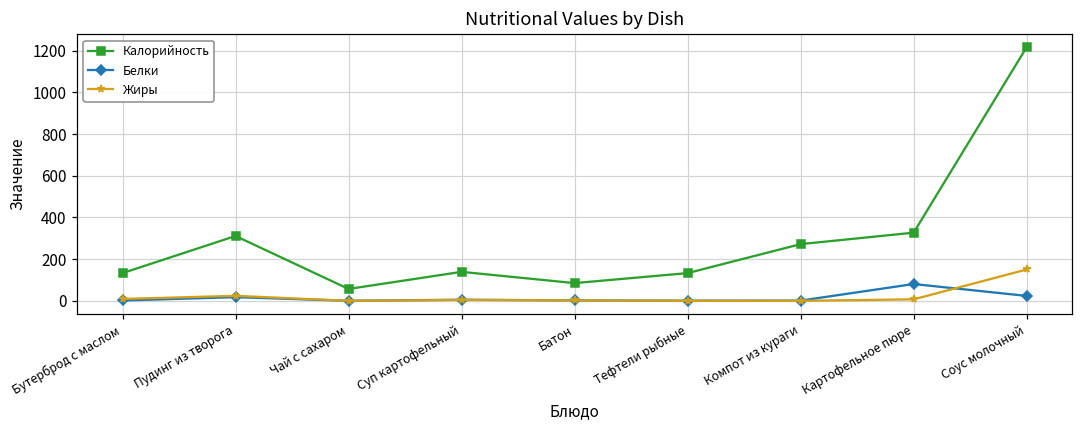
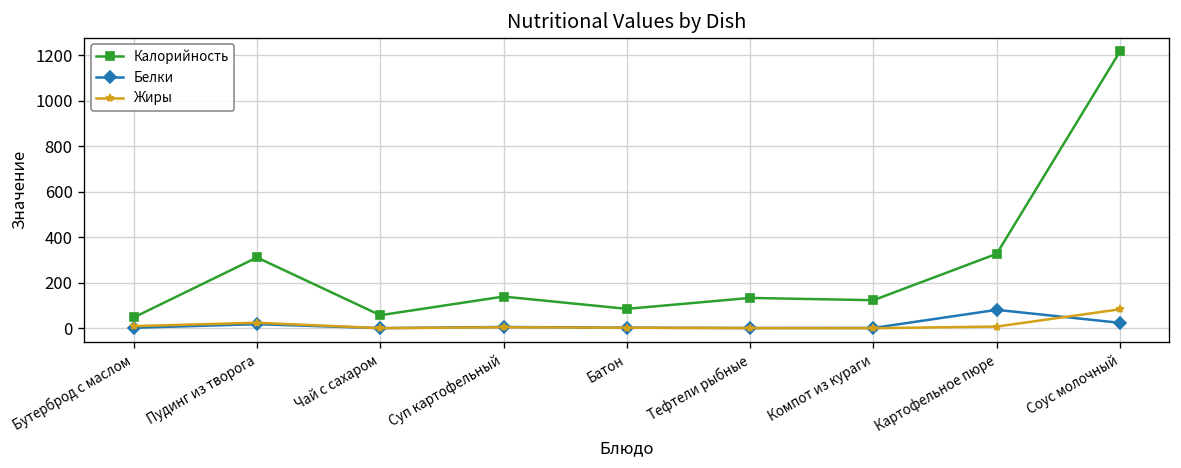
Калорийность, Бутерброд с маслом: 130 -> 50
Калорийность, Компот из кураги: 270 -> 120
Жиры, Соус молочный: 150 -> 80
